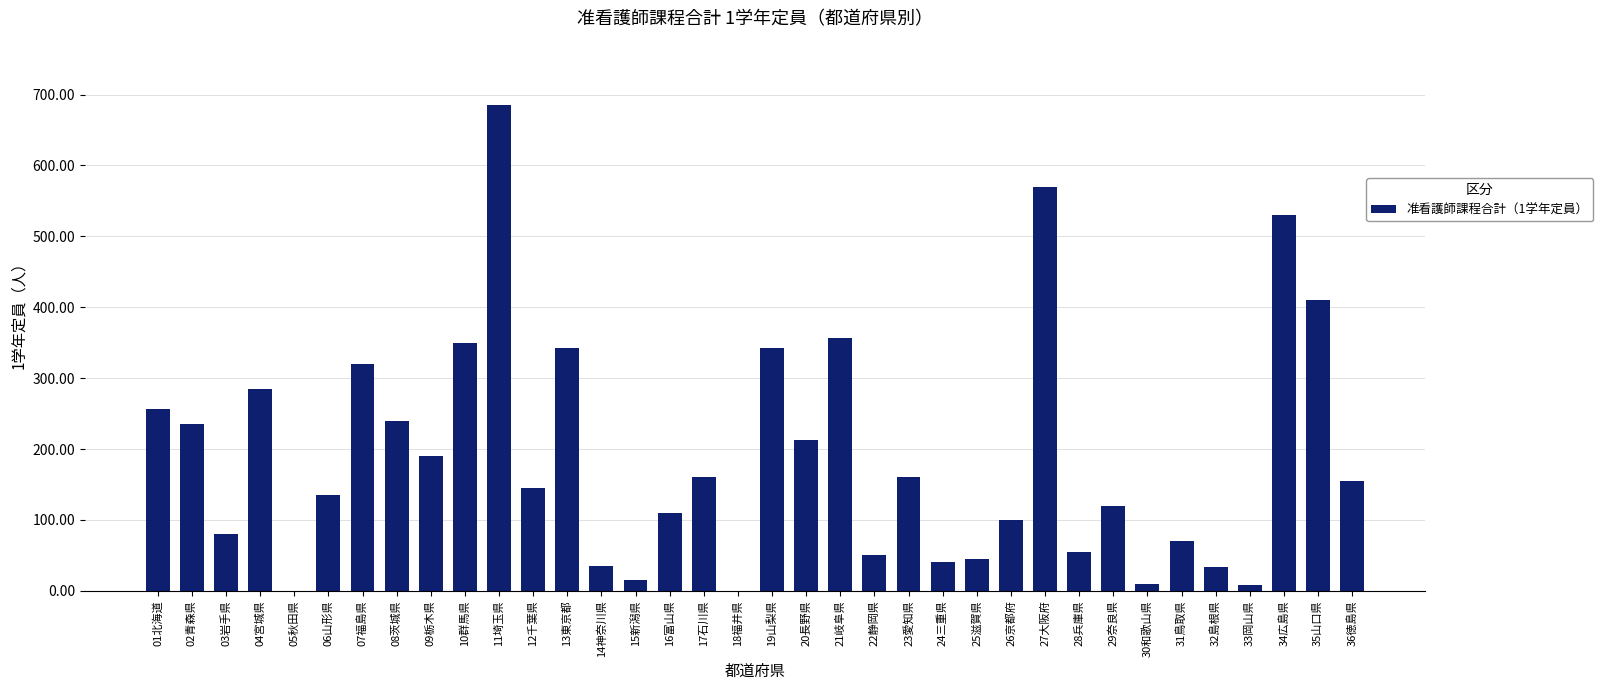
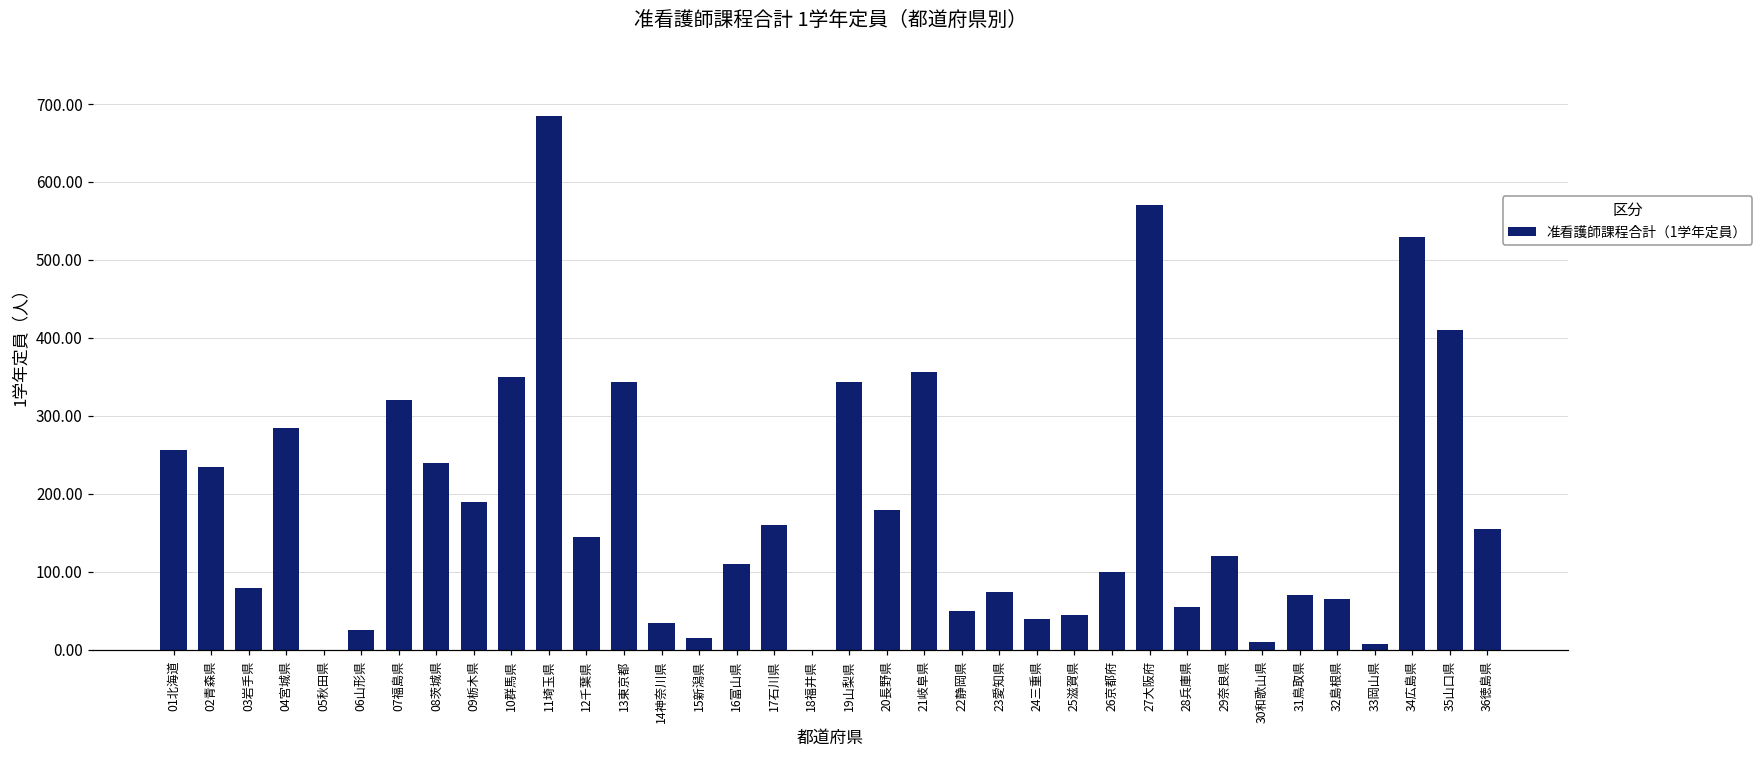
06山形県: 140 -> 30
20長野県: 210 -> 180
23愛知県: 160 -> 70
32島根県: 30 -> 70
